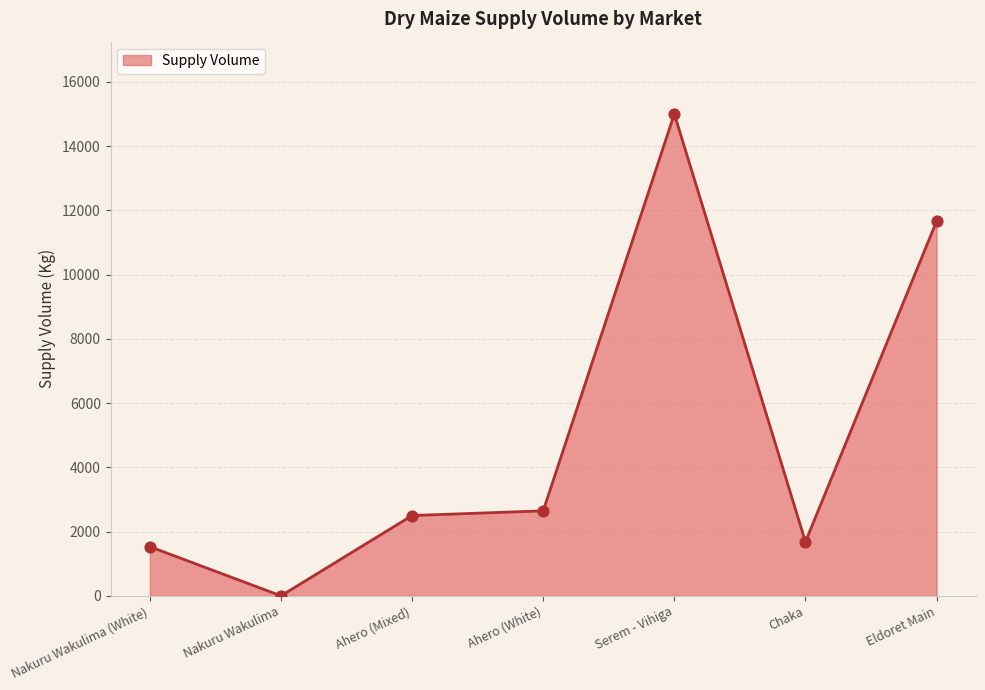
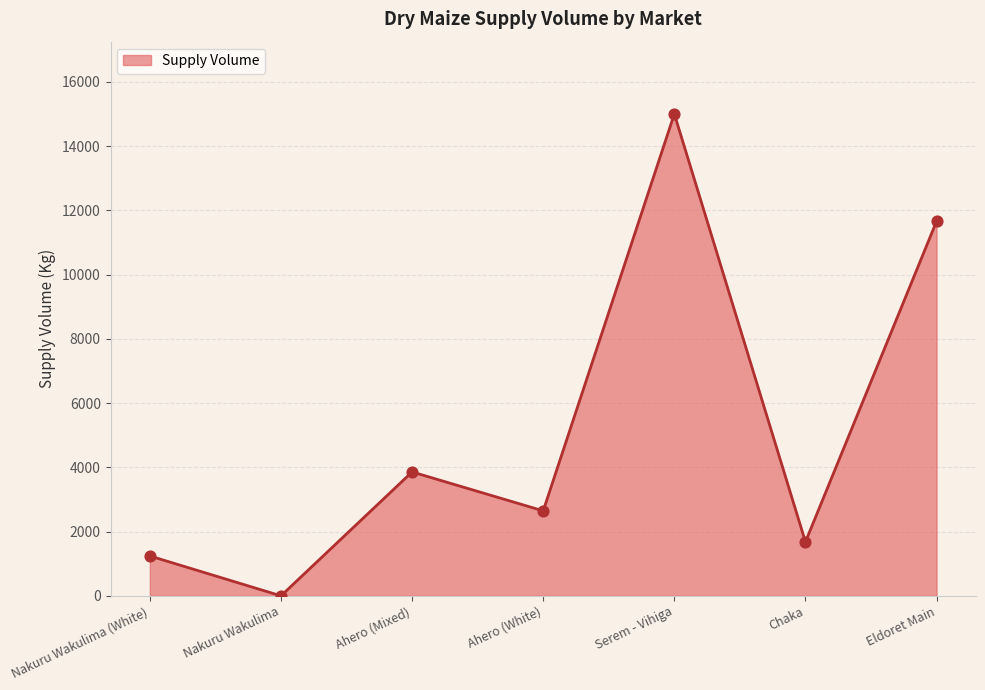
Nakuru Wakulima (White): 1500 -> 1200
Ahero (Mixed): 2500 -> 3900
